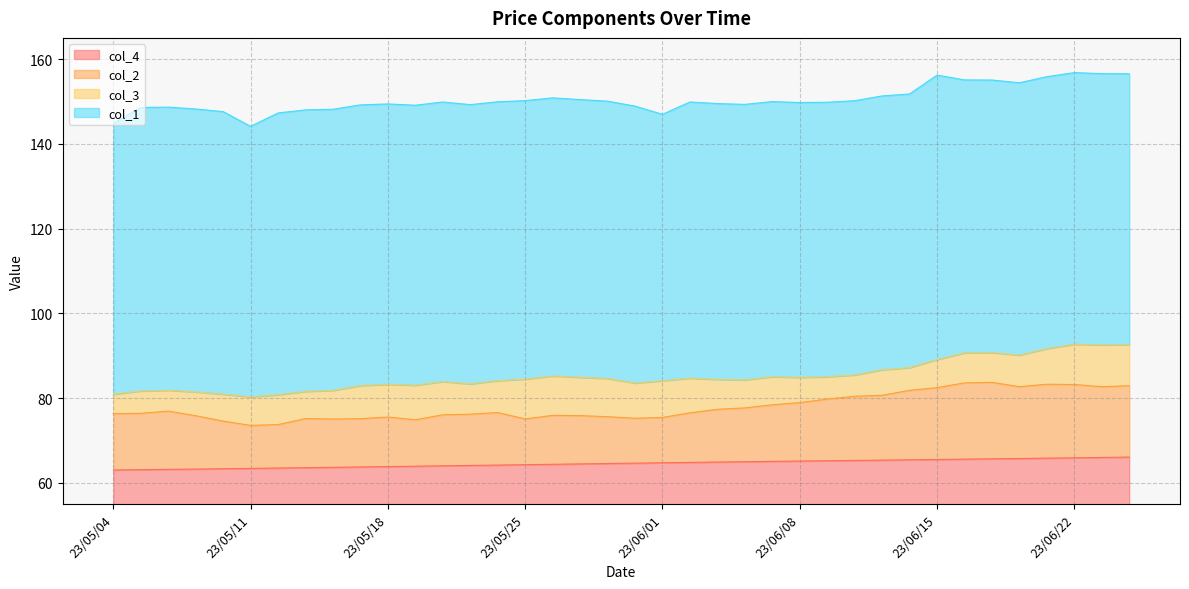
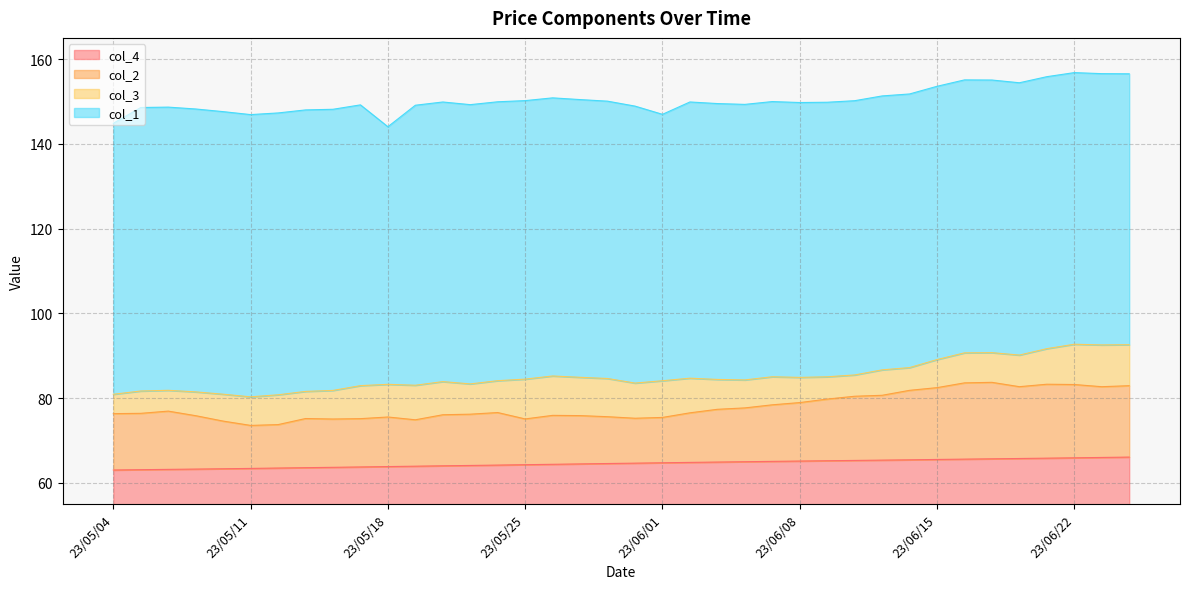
col_1, 23/05/11: 144 -> 147
col_1, 23/05/18: 149 -> 144
col_1, 23/06/15: 156 -> 154
